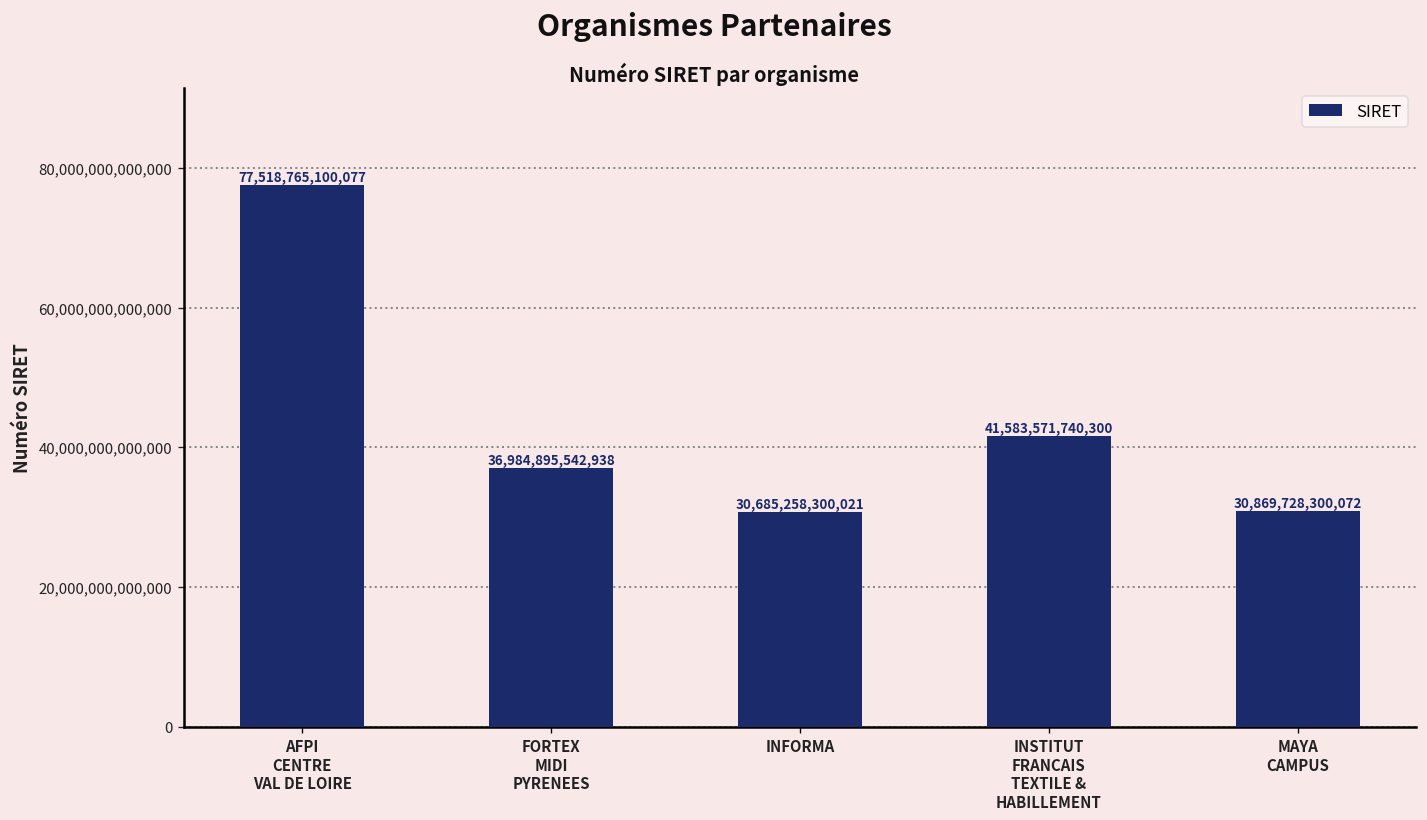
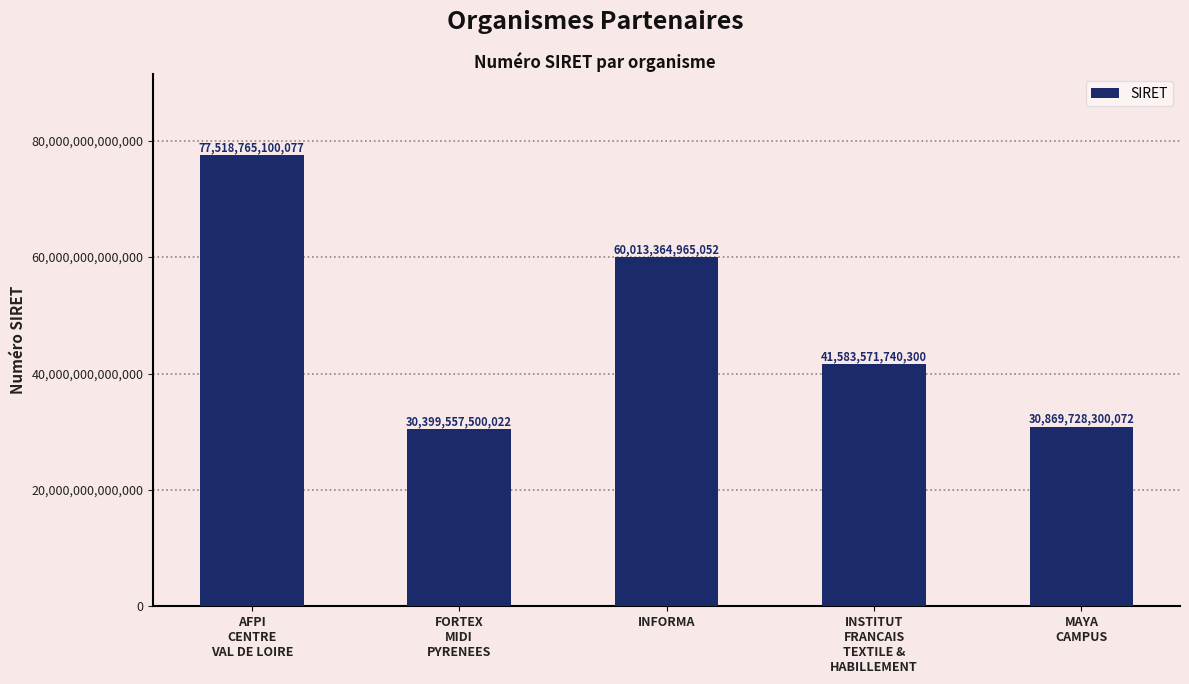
FORTEX MIDI PYRENEES: 36,984,895,542,938 -> 30,399,557,500,022
INFORMA: 30,685,258,300,021 -> 60,013,364,965,052
